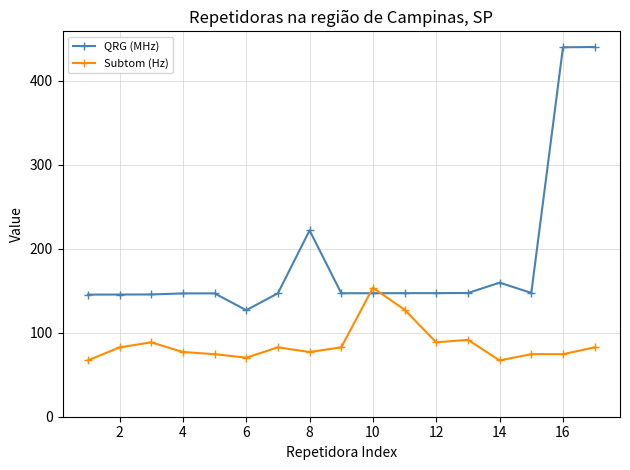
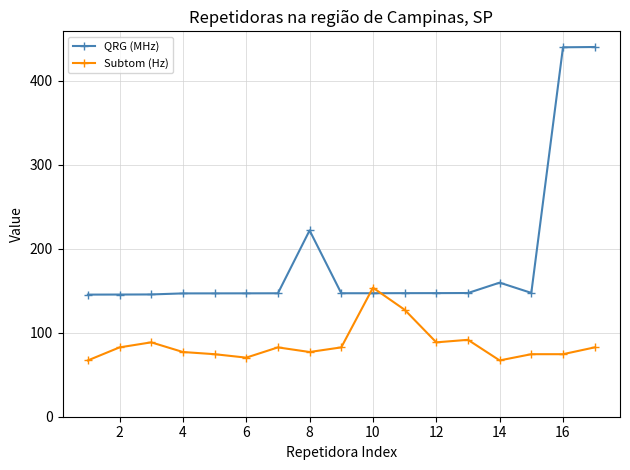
QRG (MHz), 6: 130 -> 150
